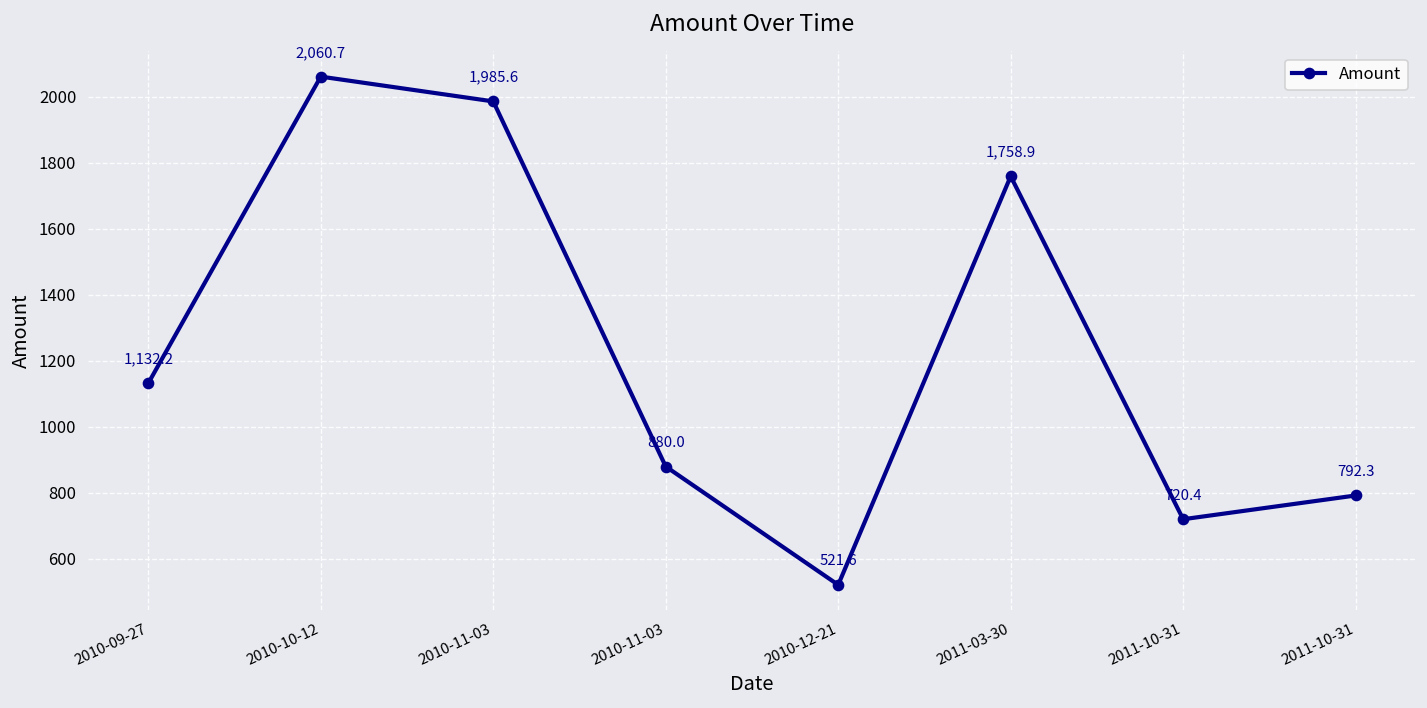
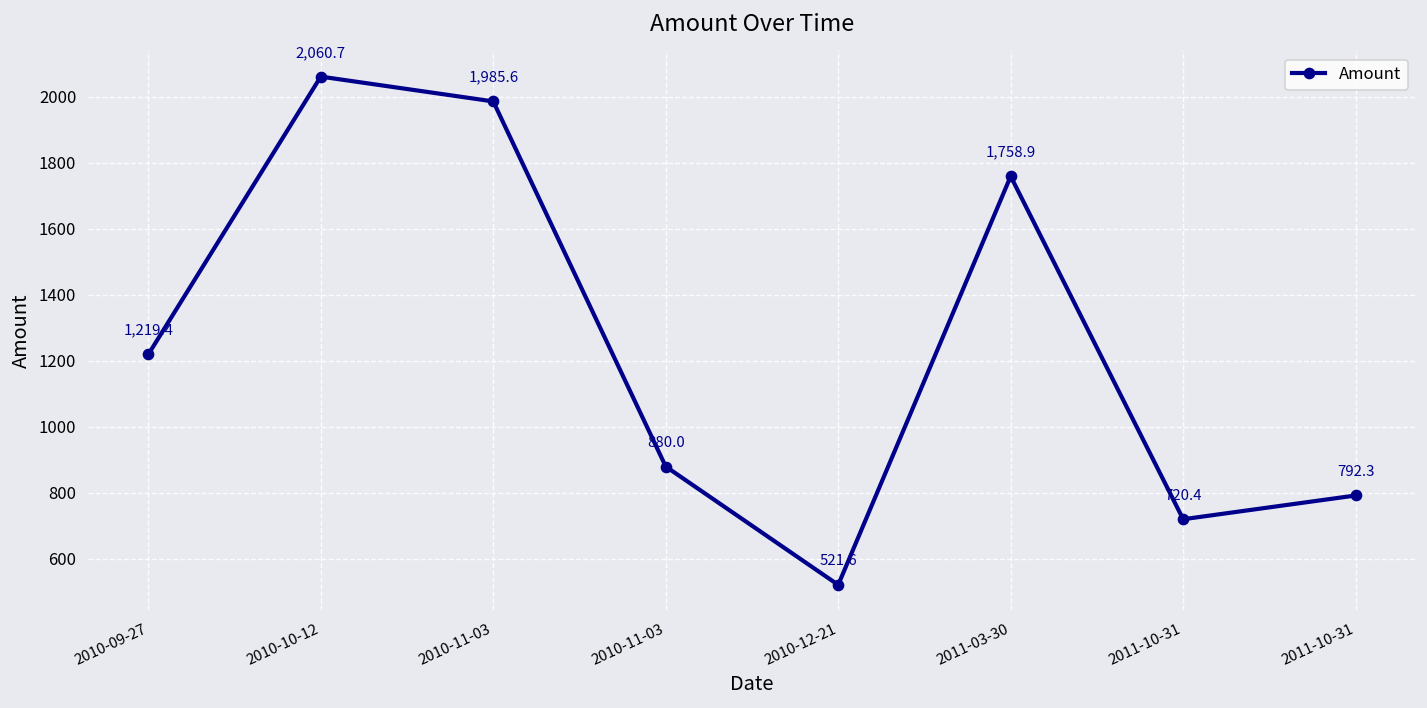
2010-09-27: 1,132.2 -> 1,219.4
